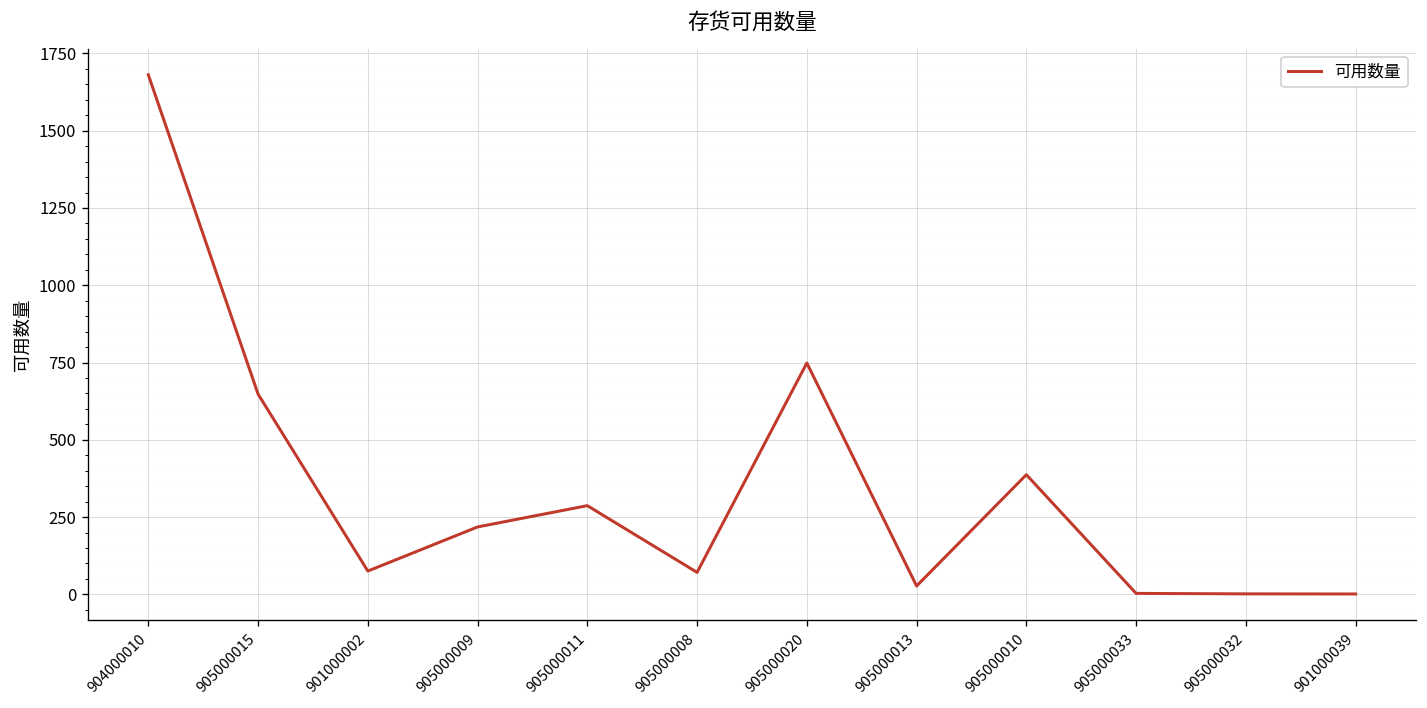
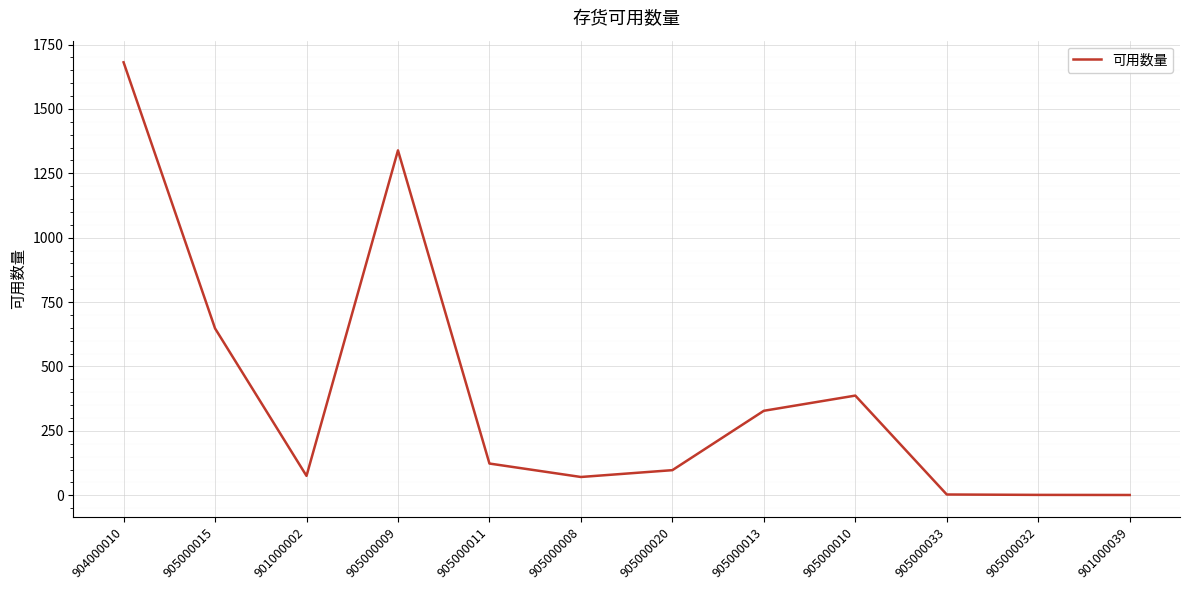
905000009: 220 -> 1340
905000011: 290 -> 120
905000020: 750 -> 100
905000013: 30 -> 330
